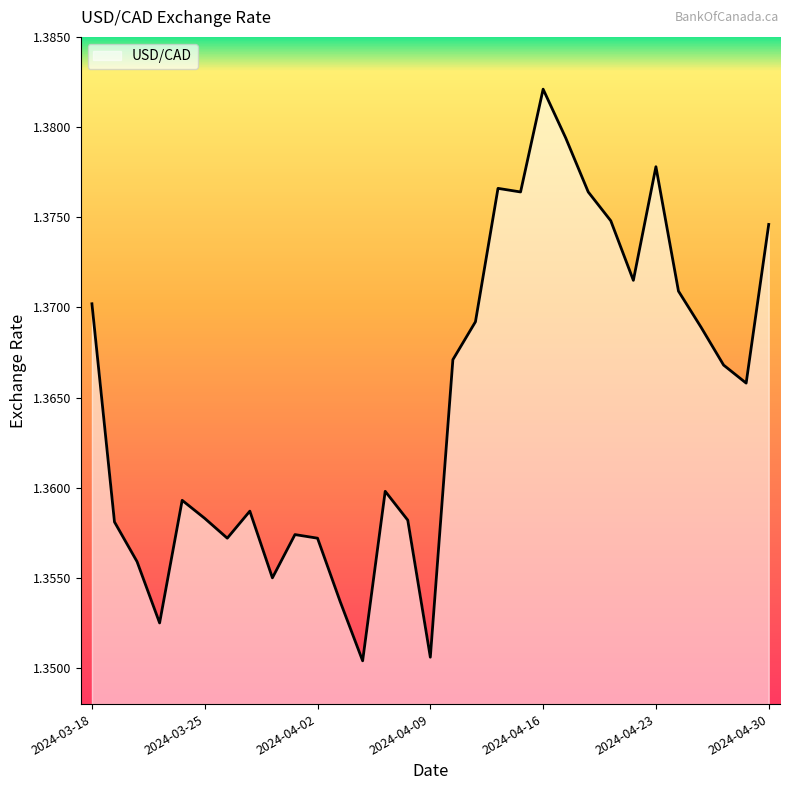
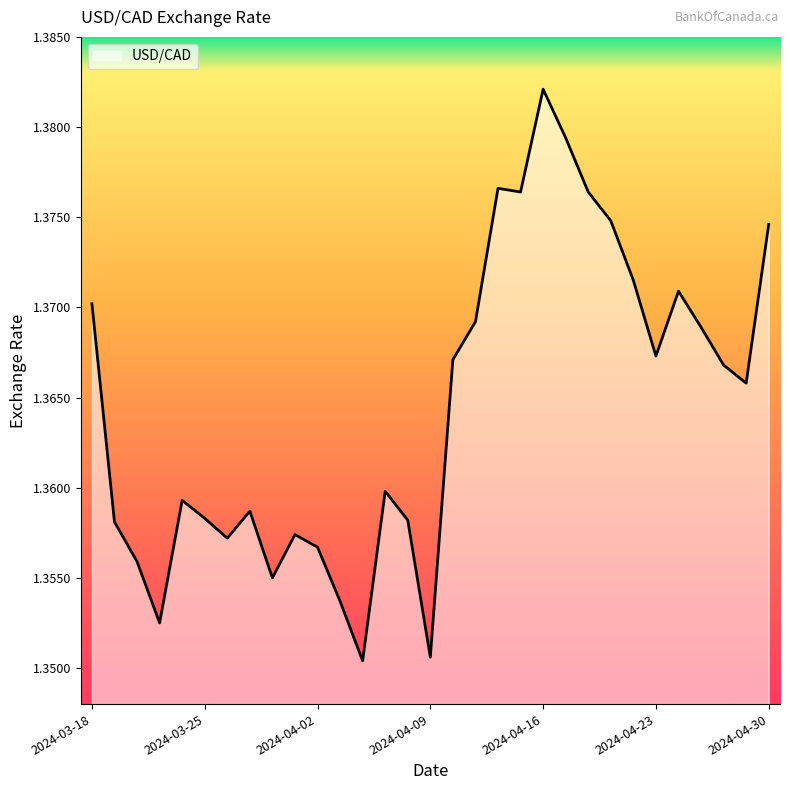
2024-04-02: 1.3572 -> 1.3567
2024-04-23: 1.3778 -> 1.3673
